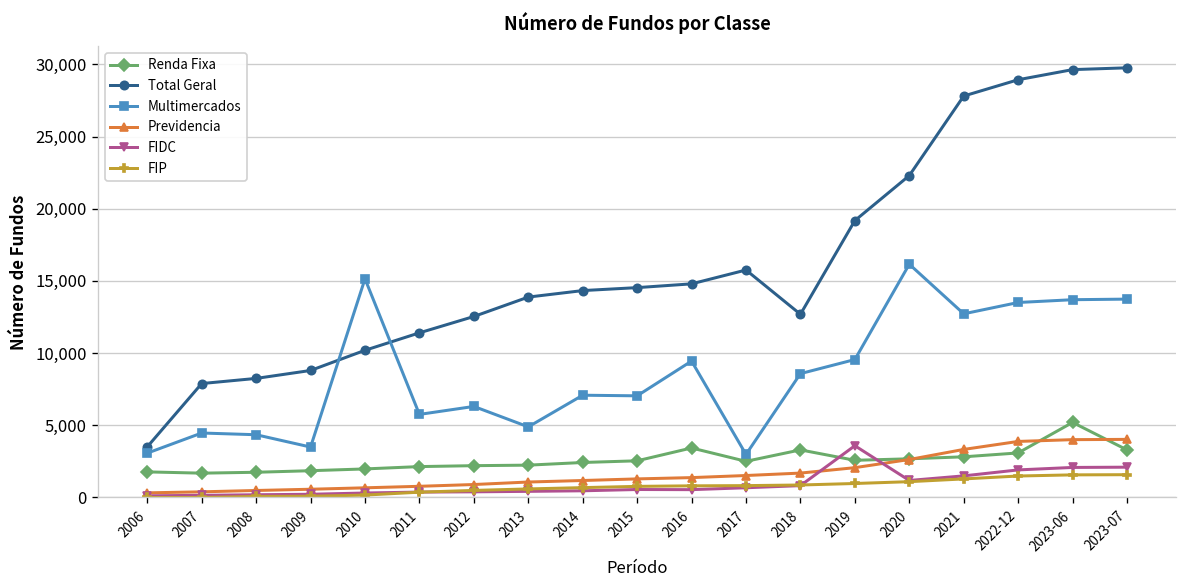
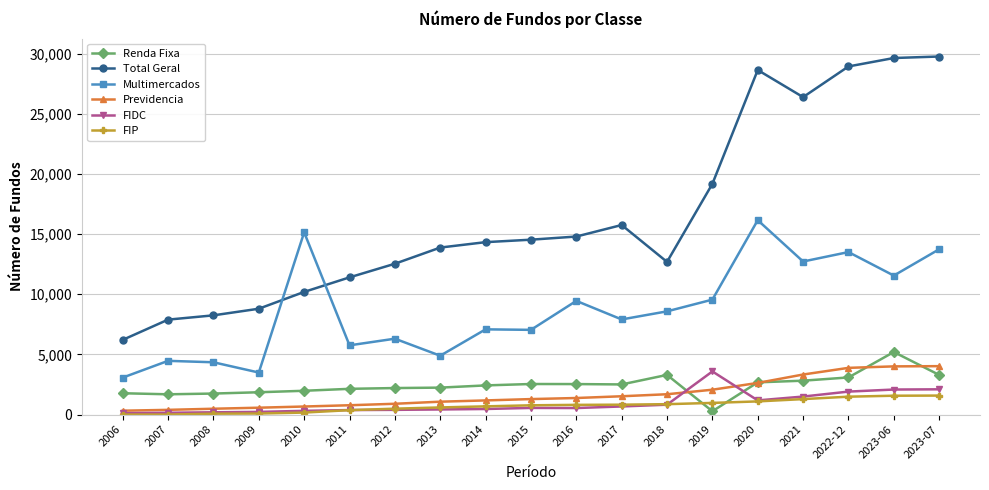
Total Geral, 2006: 3,500 -> 6,200
Renda Fixa, 2016: 3,400 -> 2,500
Multimercados, 2017: 3,000 -> 7,900
Renda Fixa, 2019: 2,600 -> 300
Total Geral, 2020: 22,300 -> 28,600
Total Geral, 2021: 27,800 -> 26,400
Multimercados, 2023-06: 13,700 -> 11,600
